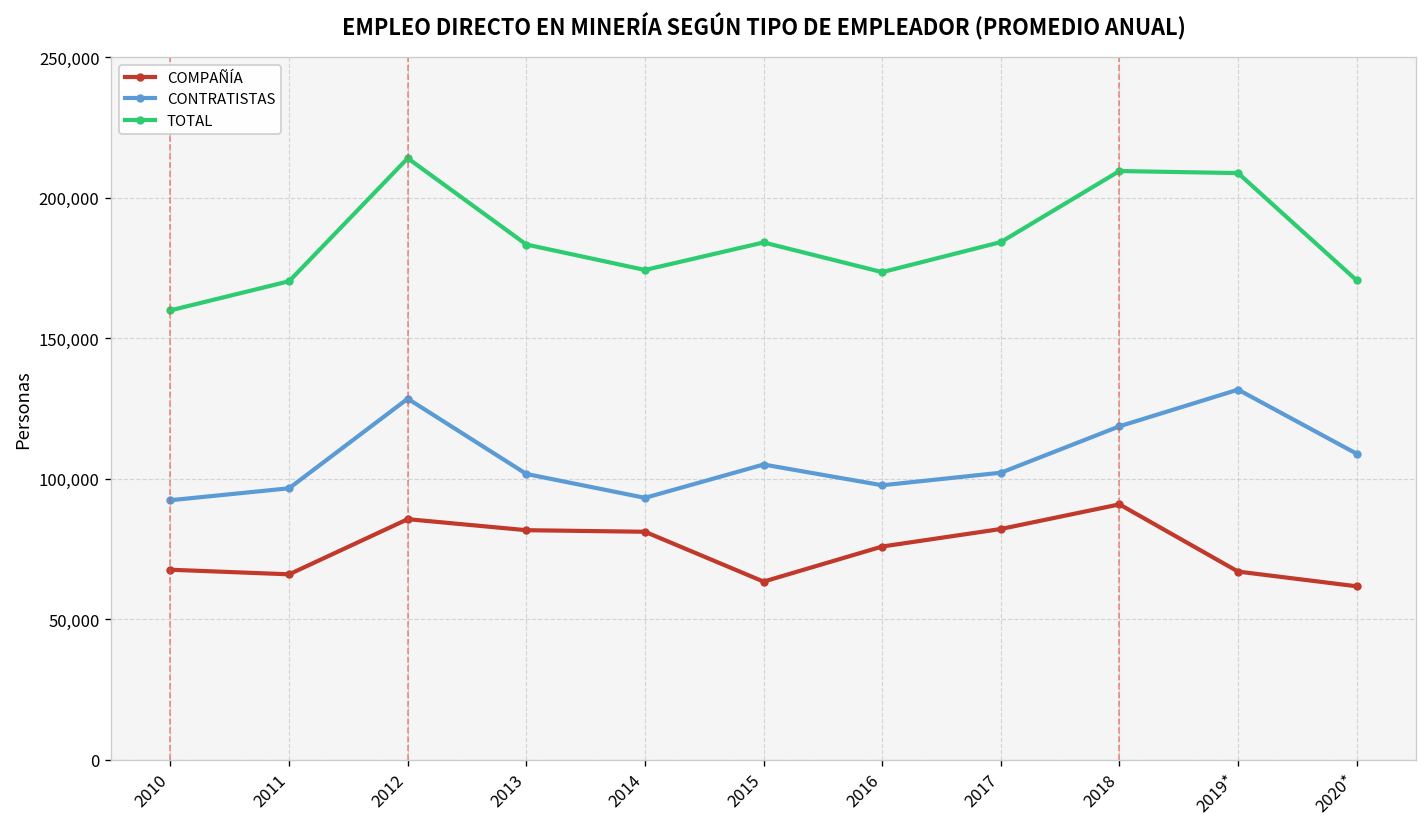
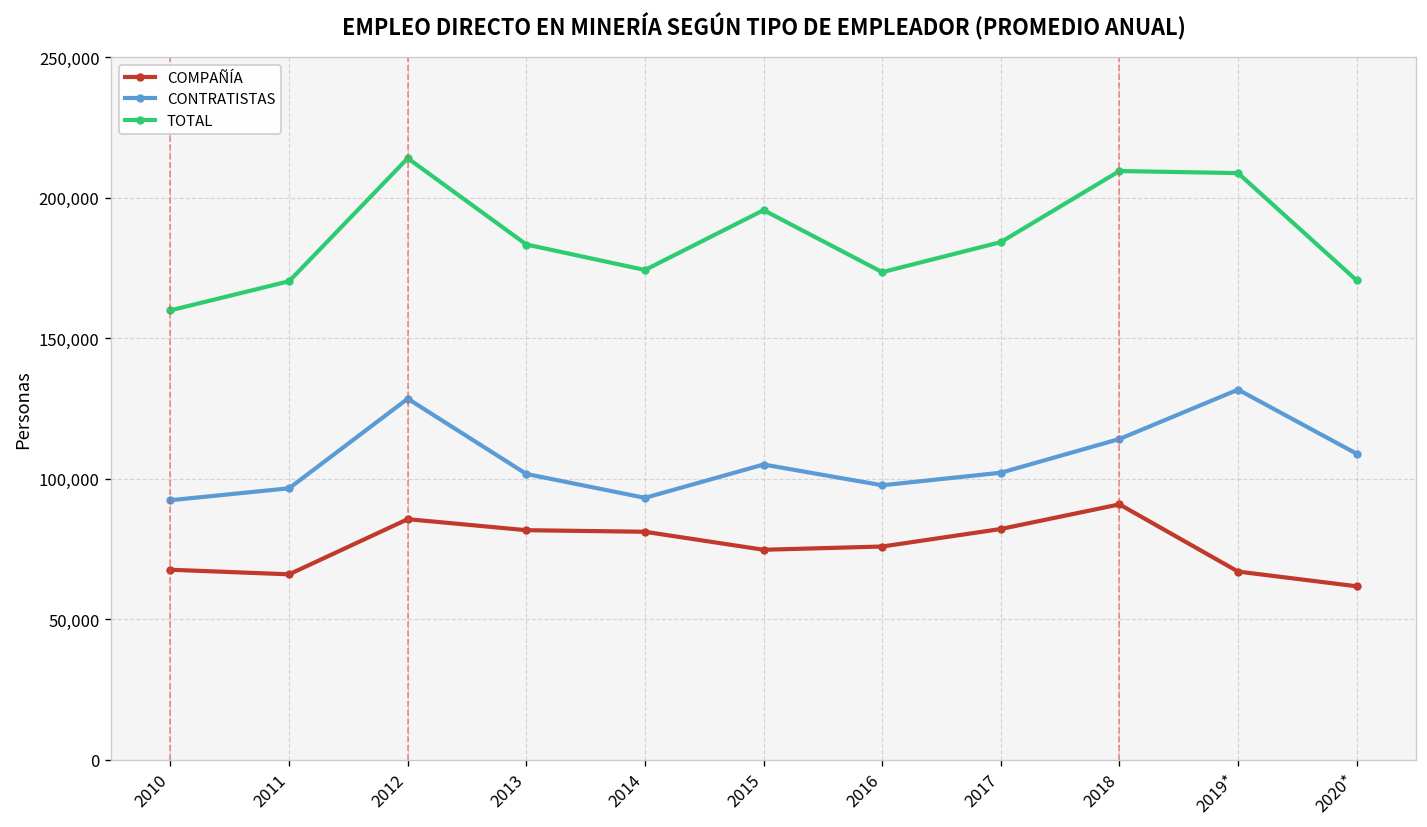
COMPAÑÍA, 2015: 63,000 -> 75,000
TOTAL, 2015: 184,000 -> 196,000
CONTRATISTAS, 2018: 119,000 -> 114,000
